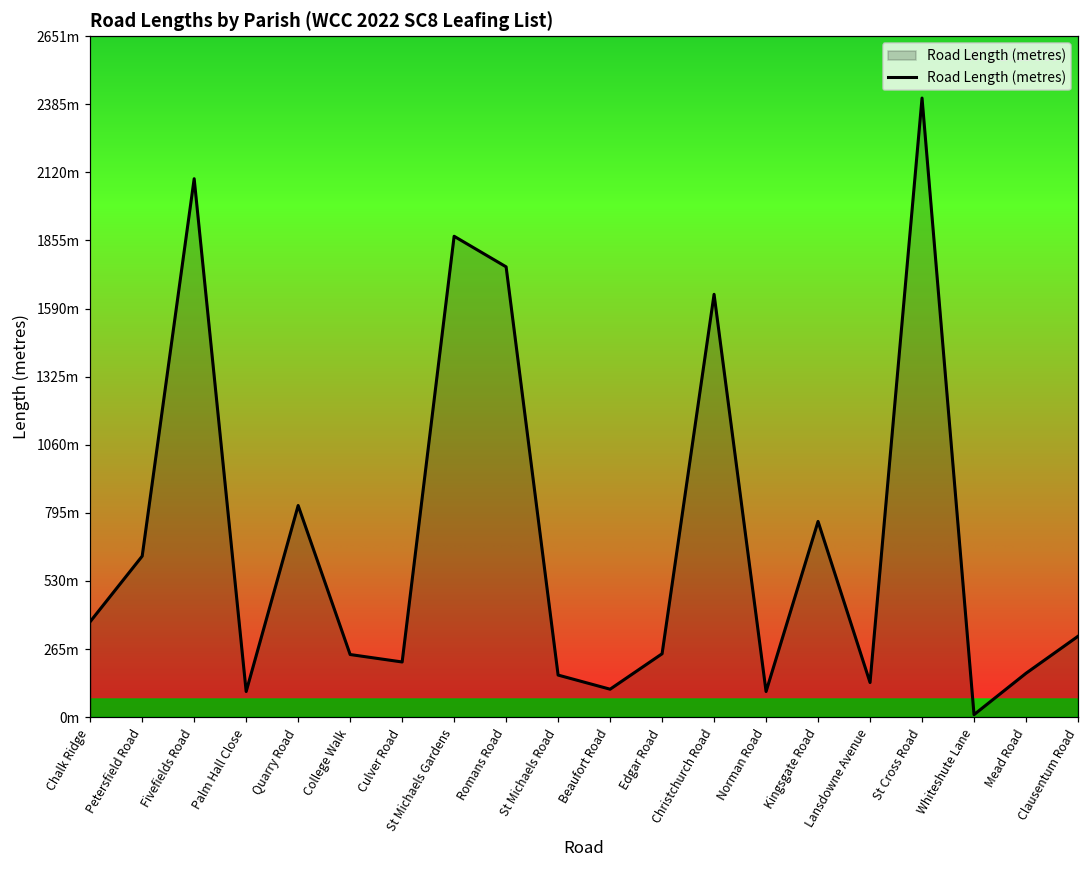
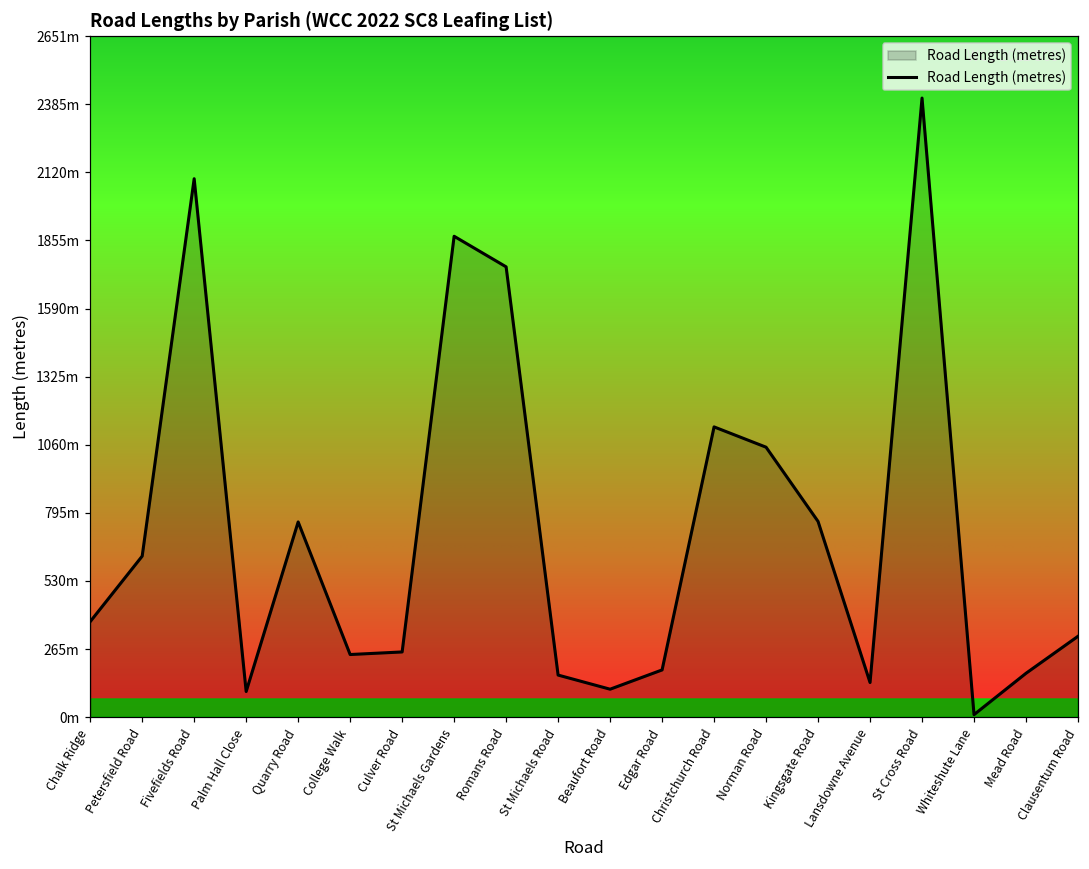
Quarry Road: 820m -> 760m
Culver Road: 220m -> 250m
Edgar Road: 250m -> 180m
Christchurch Road: 1650m -> 1130m
Norman Road: 100m -> 1050m
